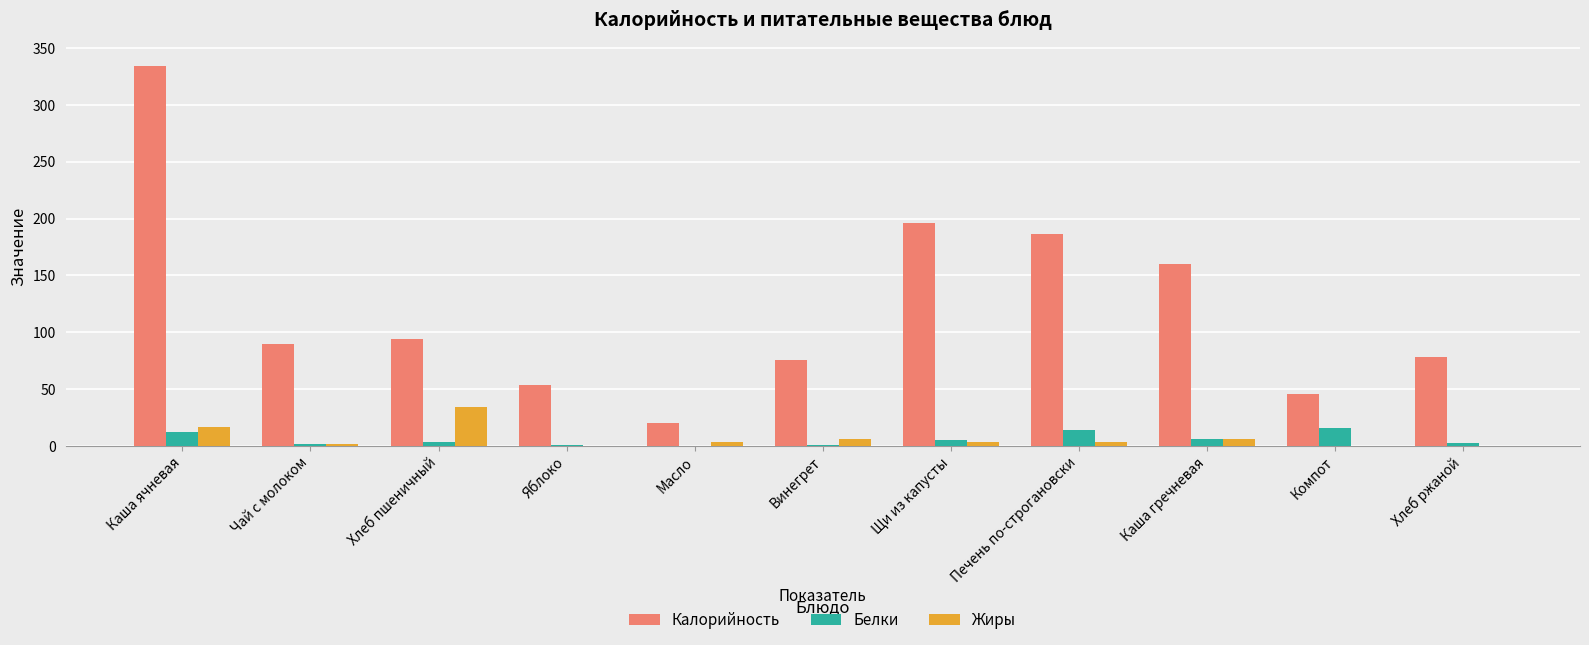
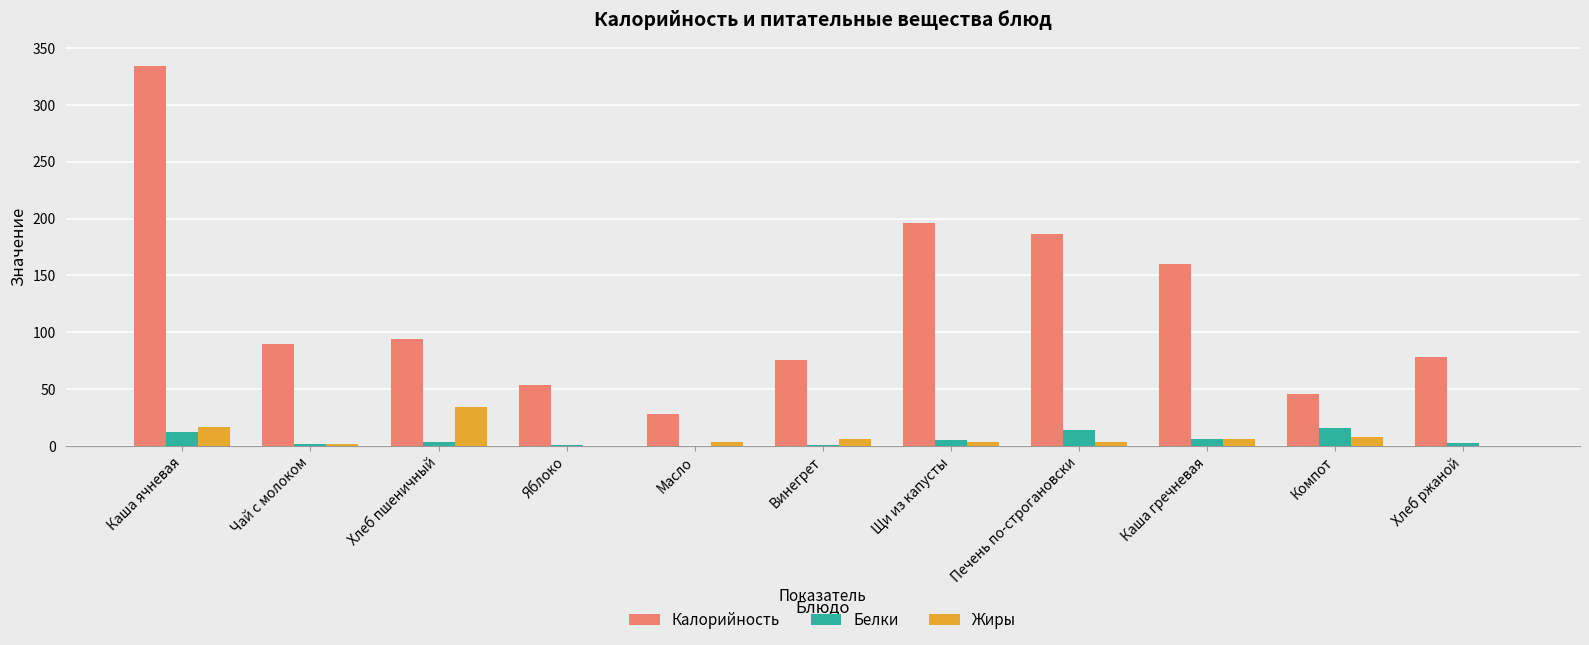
Калорийность, Масло: 20 -> 28
Жиры, Компот: 0 -> 8
